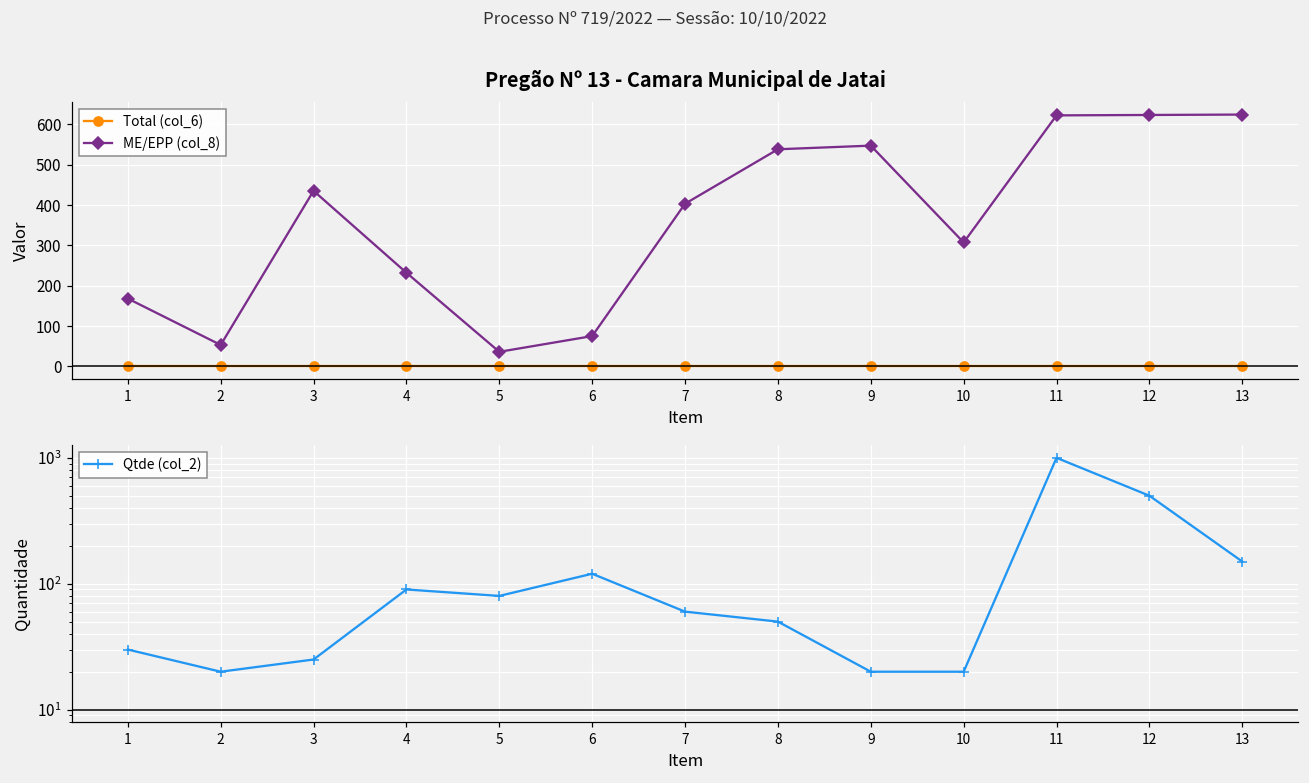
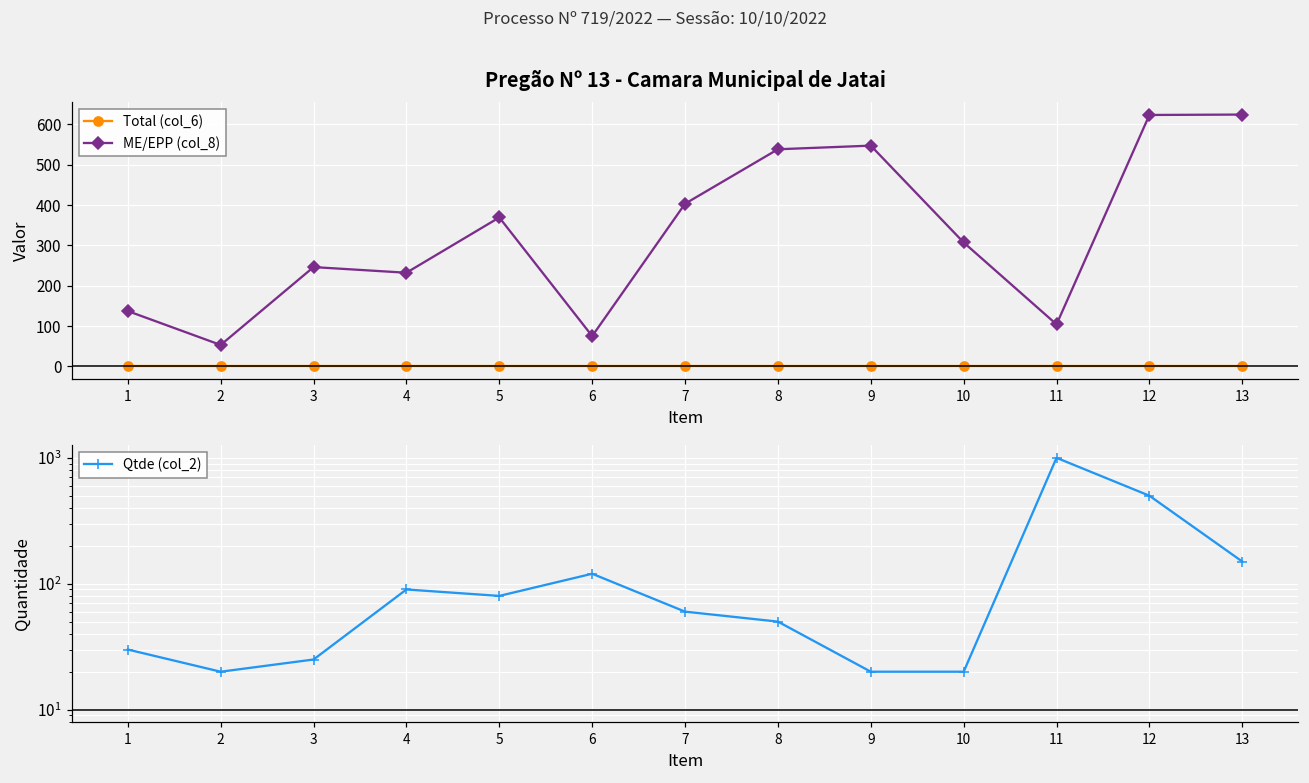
Pregão Nº 13 - Camara Municipal de Jatai, ME/EPP (col_8), 1: 170 -> 140
Pregão Nº 13 - Camara Municipal de Jatai, ME/EPP (col_8), 3: 440 -> 250
Pregão Nº 13 - Camara Municipal de Jatai, ME/EPP (col_8), 5: 40 -> 370
Pregão Nº 13 - Camara Municipal de Jatai, ME/EPP (col_8), 11: 620 -> 100
